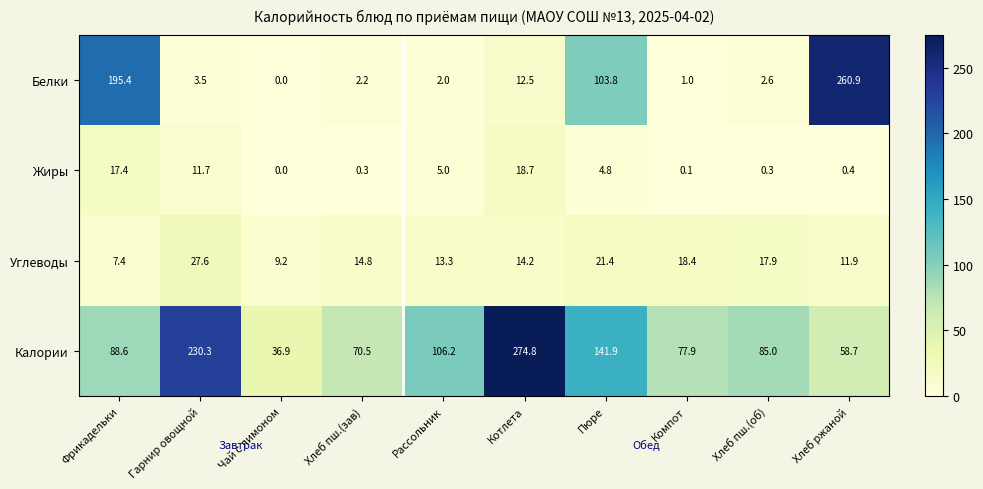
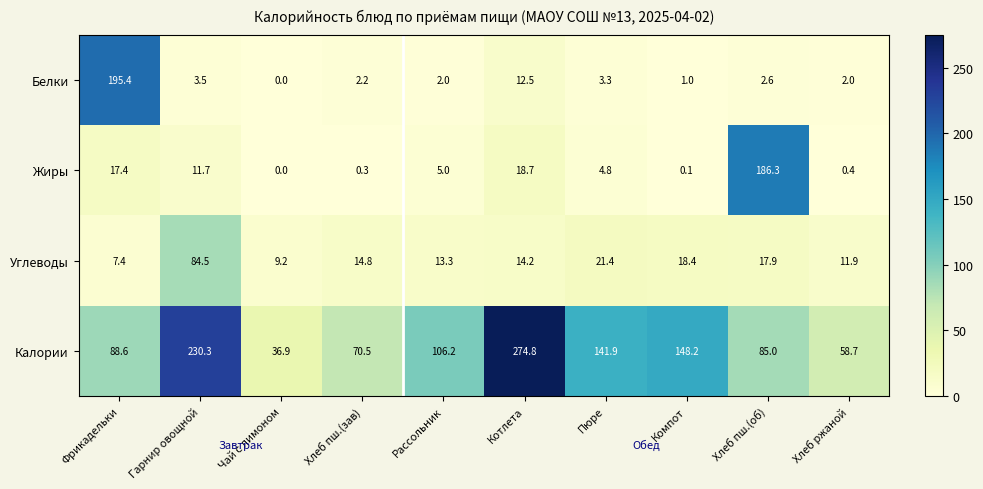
Белки, Пюре: 103.8 -> 3.3
Белки, Хлеб ржаной: 260.9 -> 2.0
Жиры, Хлеб пш.(об): 0.3 -> 186.3
Углеводы, Гарнир овощной: 27.6 -> 84.5
Калории, Компот: 77.9 -> 148.2
